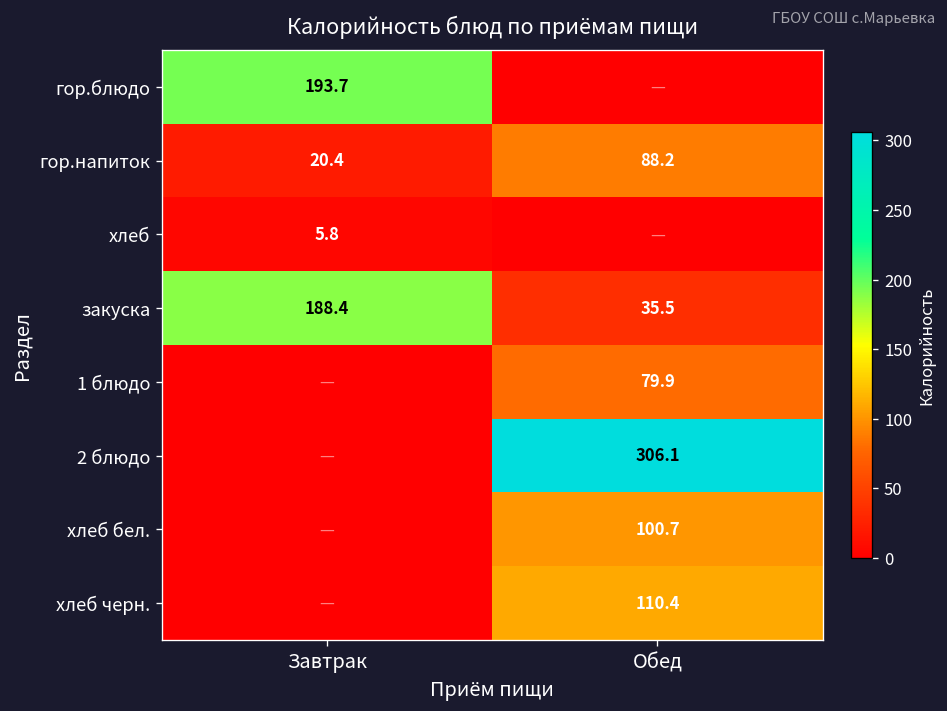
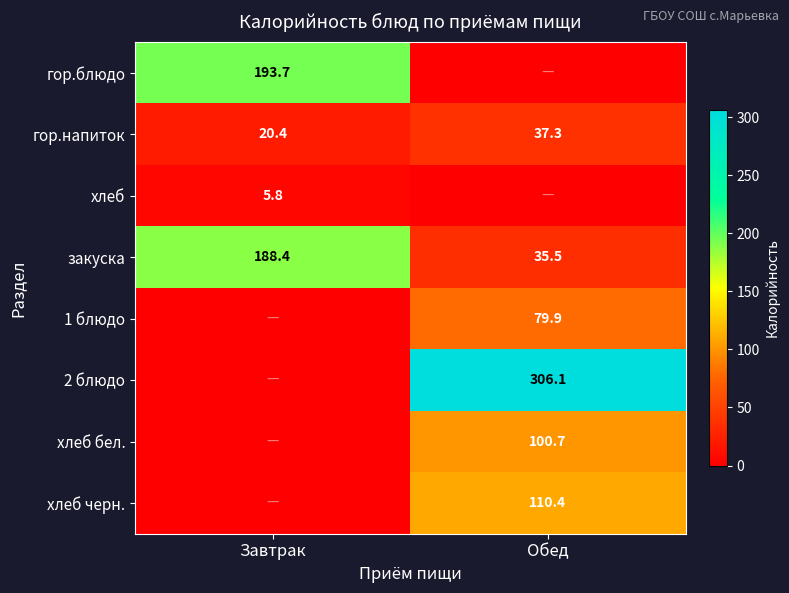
гор.напиток, Обед: 88.2 -> 37.3
